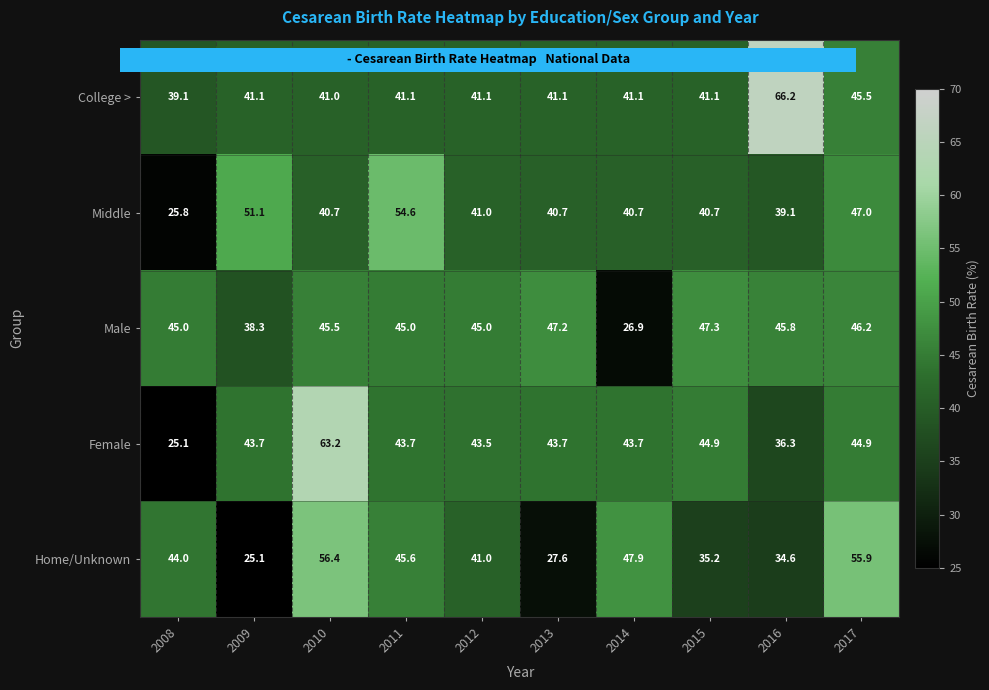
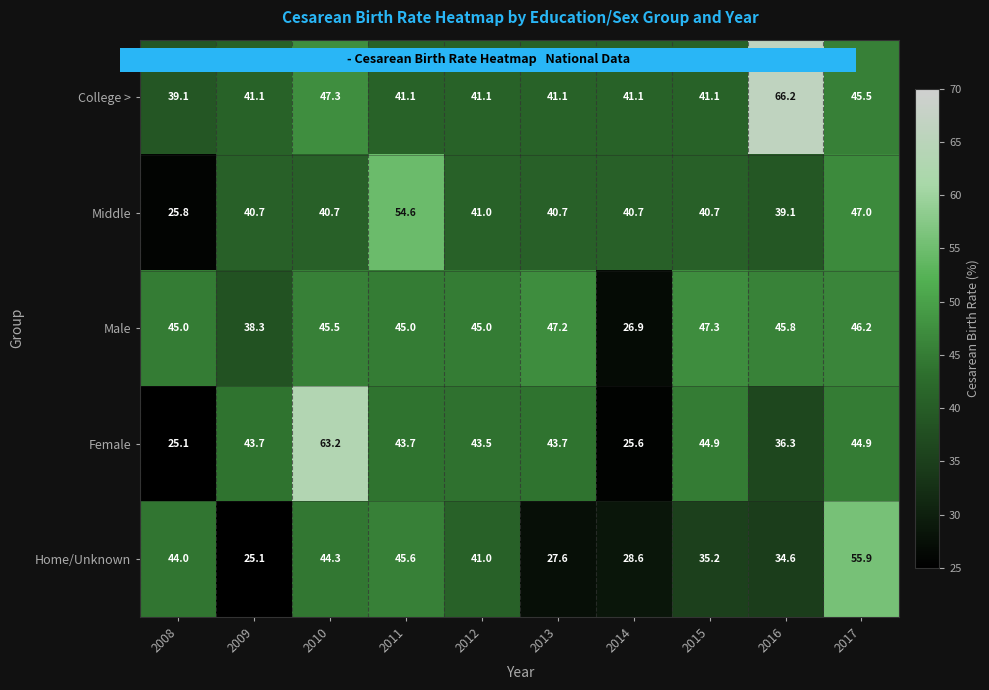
College >, 2010: 41.0 -> 47.3
Middle, 2009: 51.1 -> 40.7
Female, 2014: 43.7 -> 25.6
Home/Unknown, 2010: 56.4 -> 44.3
Home/Unknown, 2014: 47.9 -> 28.6
